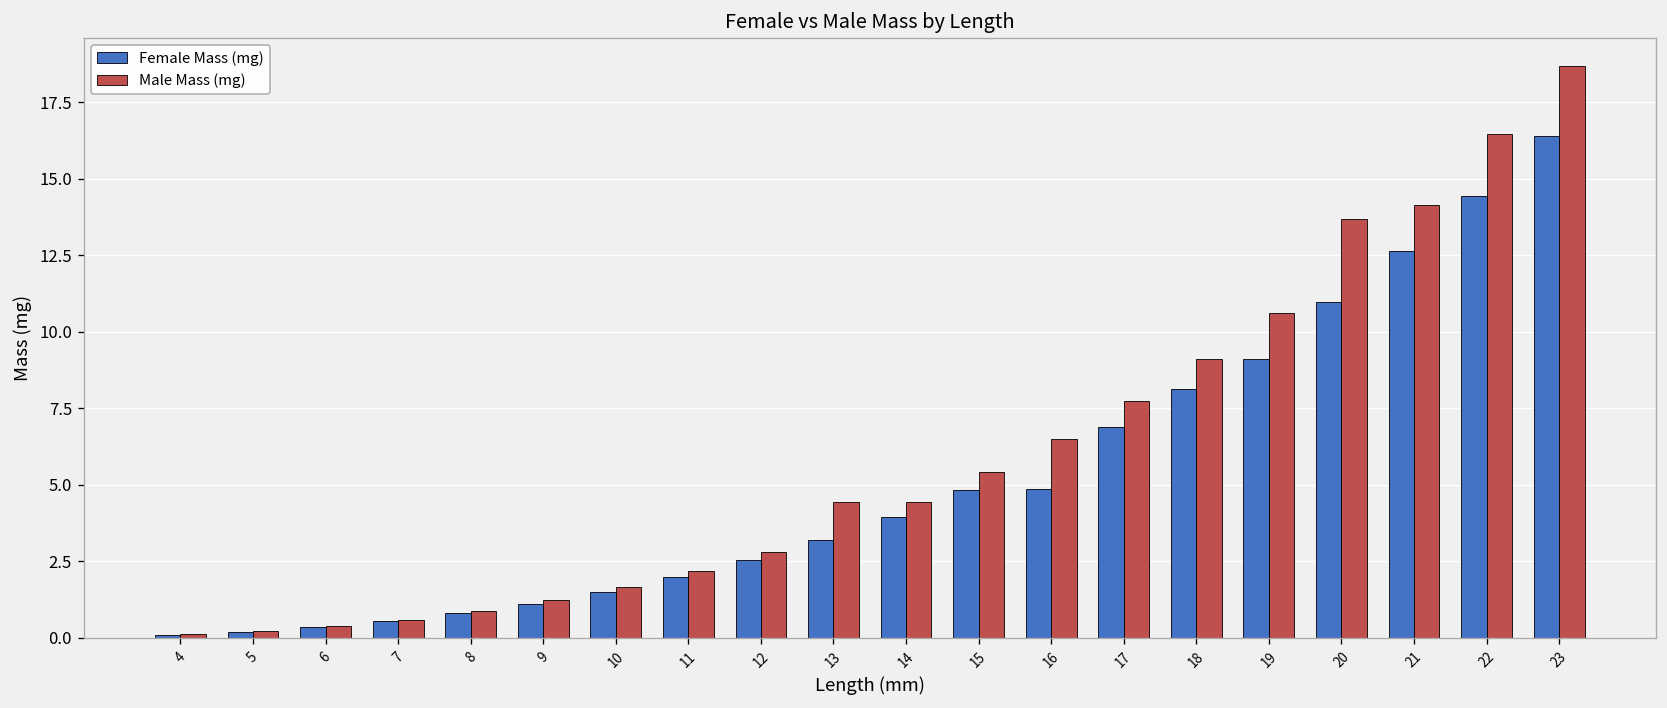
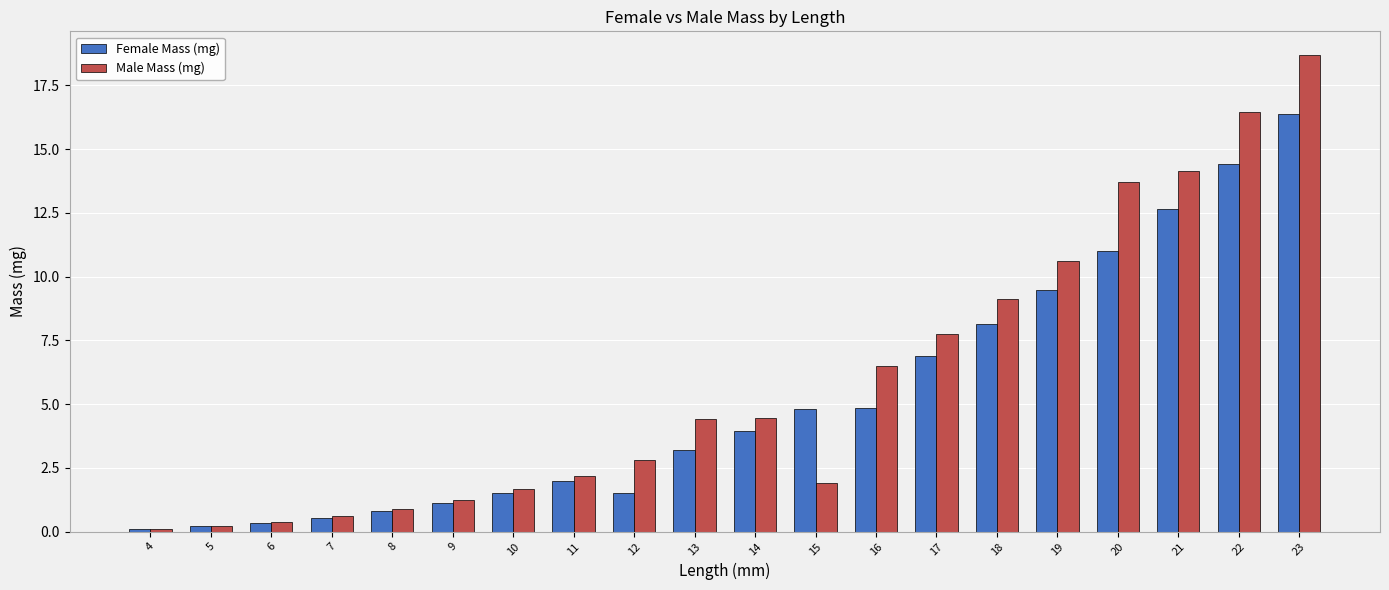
Female Mass (mg), 12: 2.5 -> 1.5
Male Mass (mg), 15: 5.4 -> 1.9
Female Mass (mg), 19: 9.1 -> 9.5
